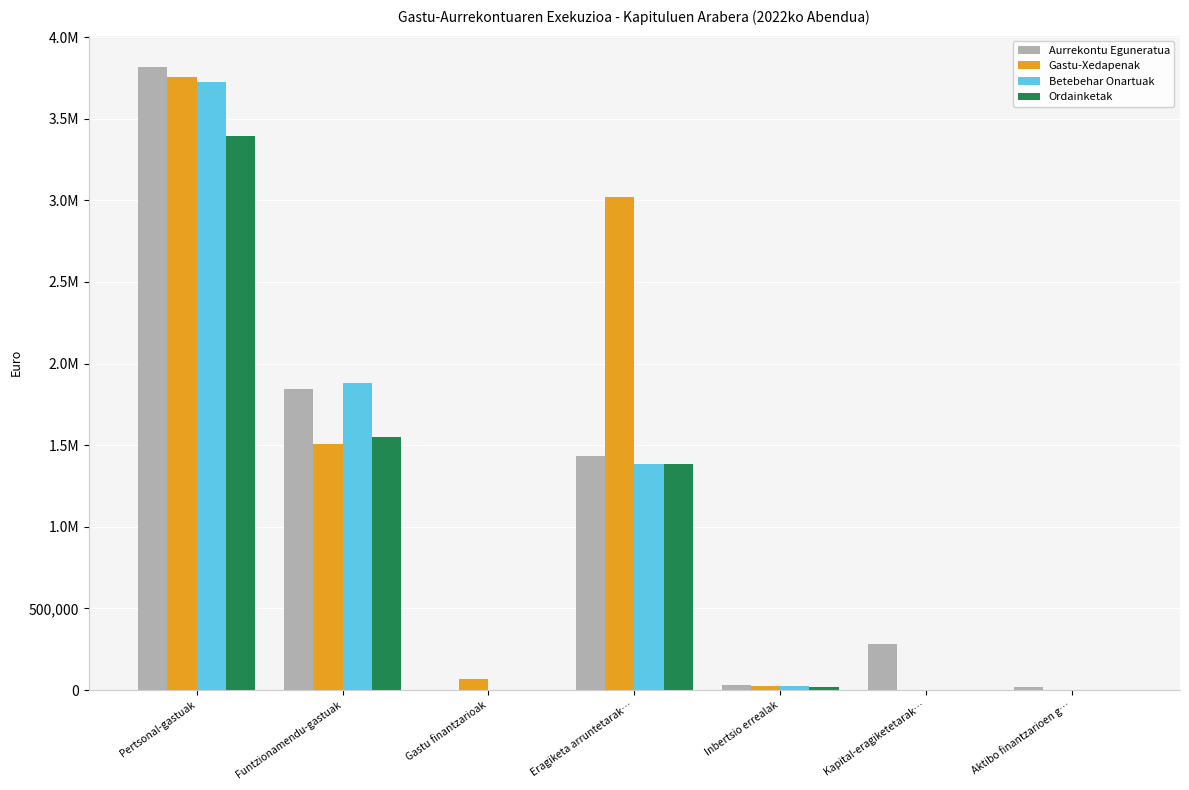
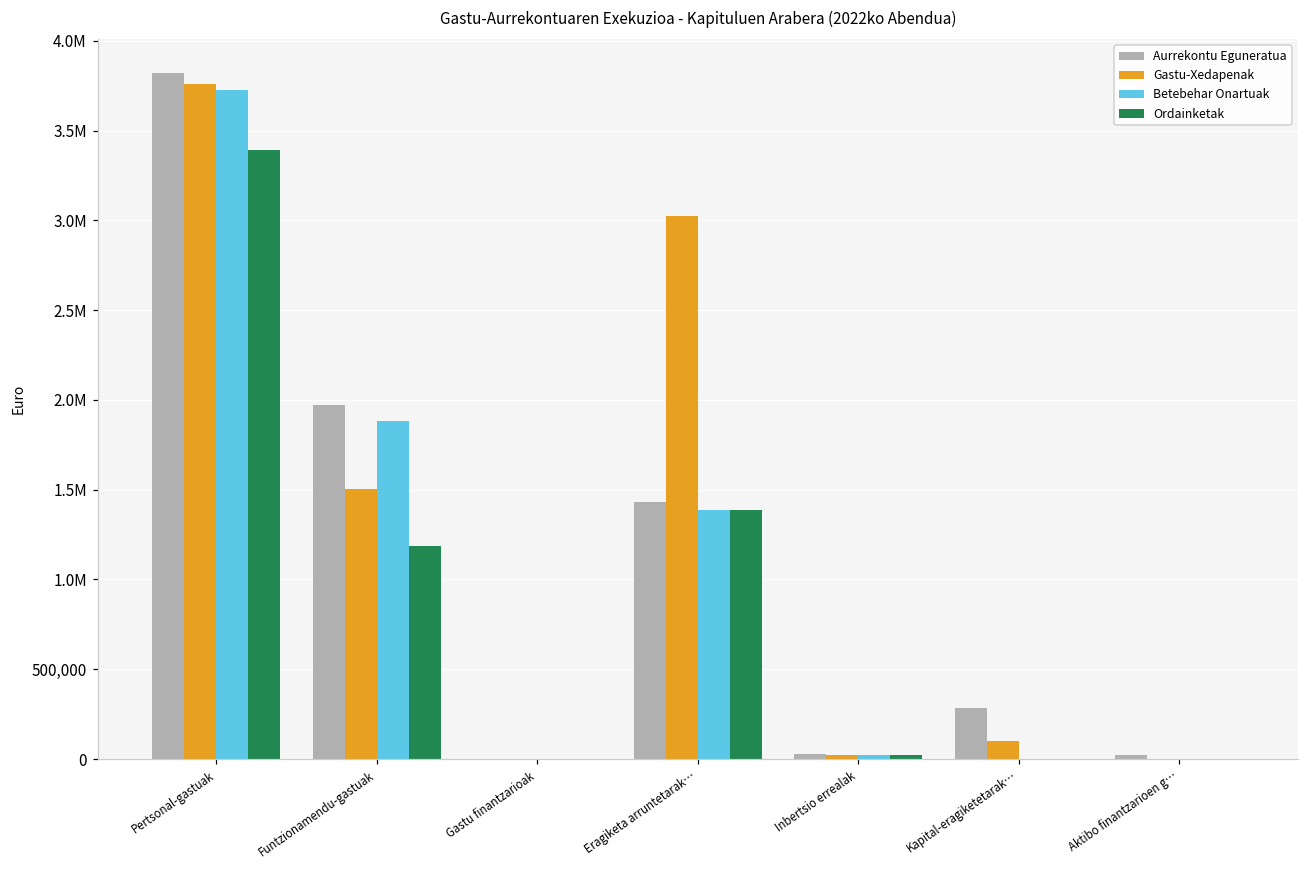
Aurrekontu Eguneratua, Funtzionamendu-gastuak: 1,840,000 -> 1,970,000
Ordainketak, Funtzionamendu-gastuak: 1,550,000 -> 1,180,000
Gastu-Xedapenak, Gastu finantzarioak: 70,000 -> 0
Gastu-Xedapenak, Kapital-eragiketetarak…: 0 -> 100,000
